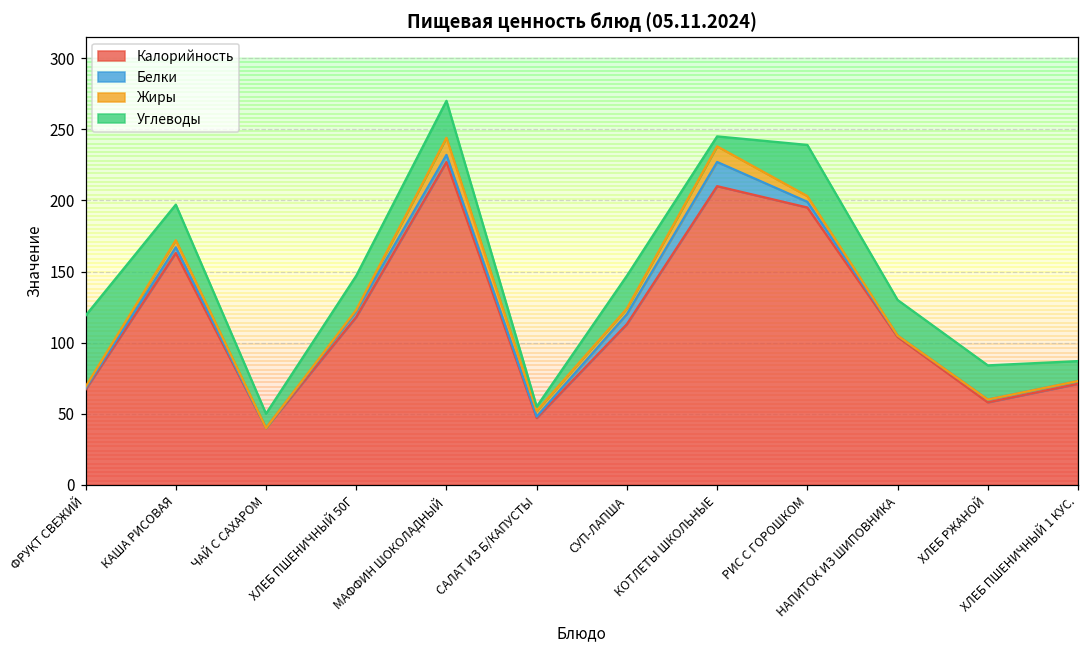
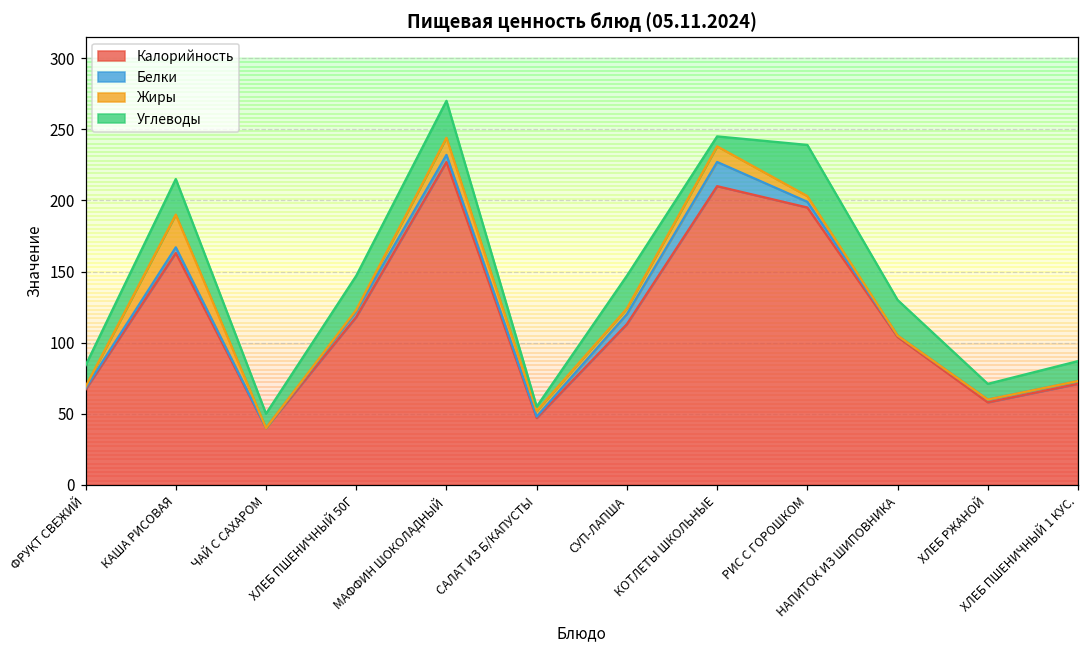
Углеводы, ФРУКТ СВЕЖИЙ: 50 -> 15
Жиры, КАША РИСОВАЯ: 5 -> 23
Углеводы, ХЛЕБ РЖАНОЙ: 24 -> 11
